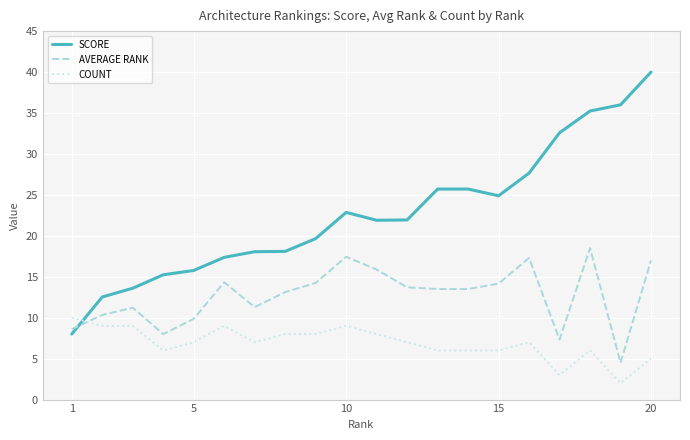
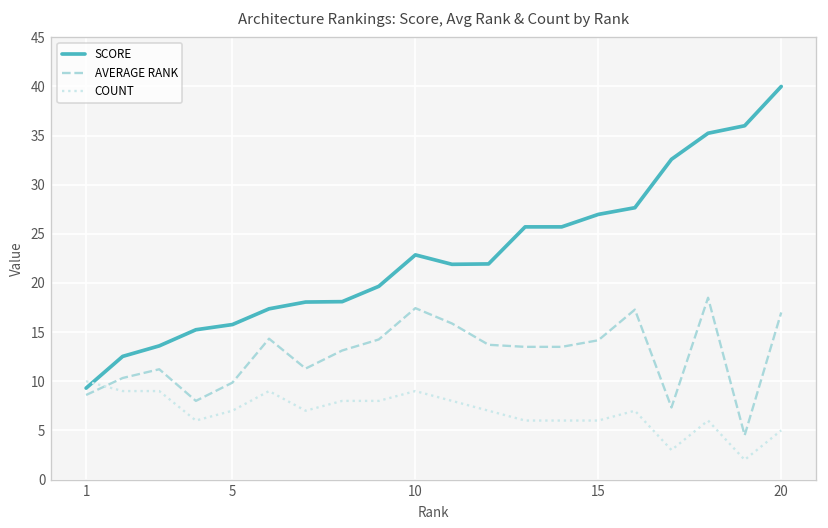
SCORE, 1: 8 -> 9
SCORE, 15: 25 -> 27
